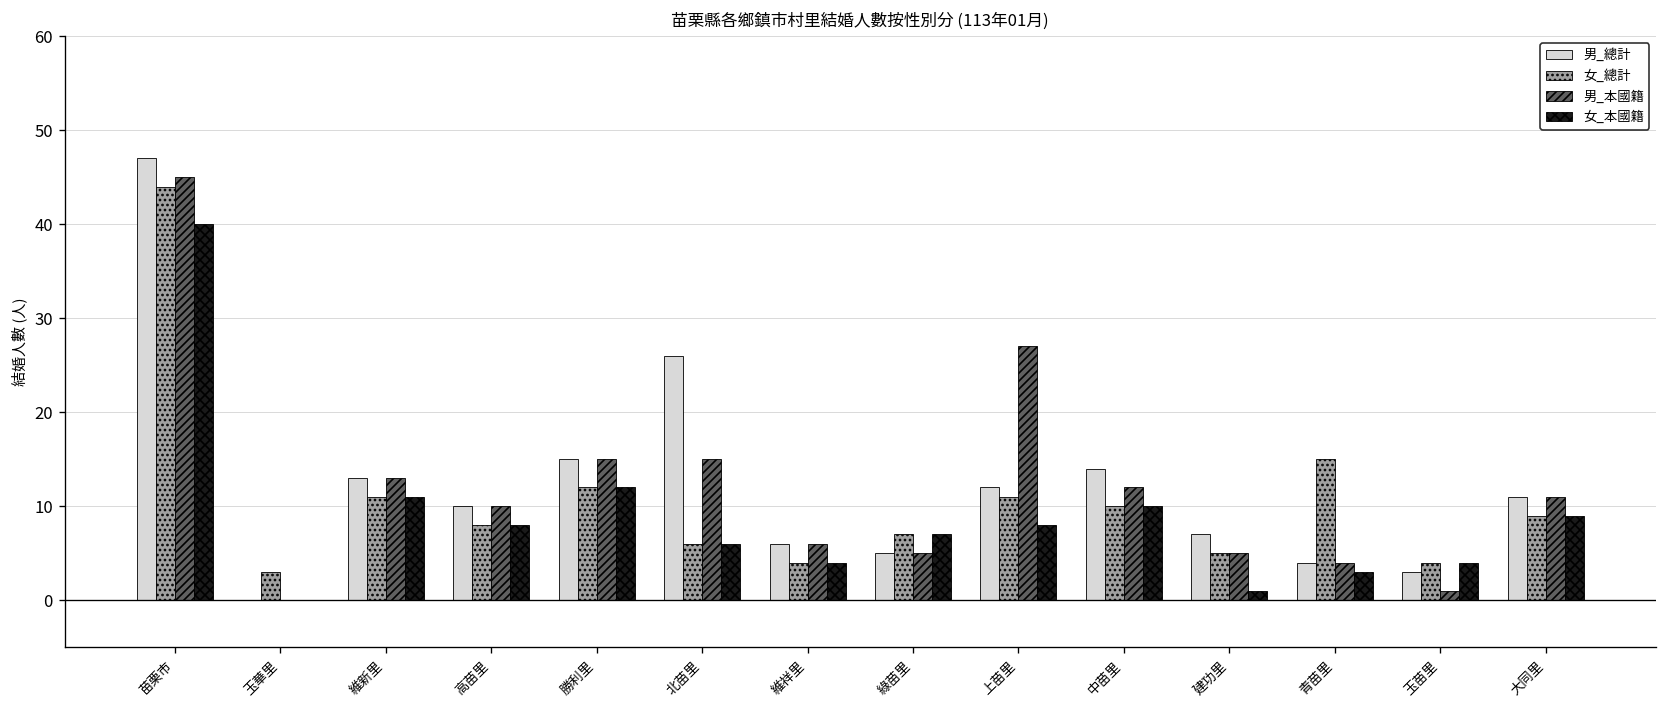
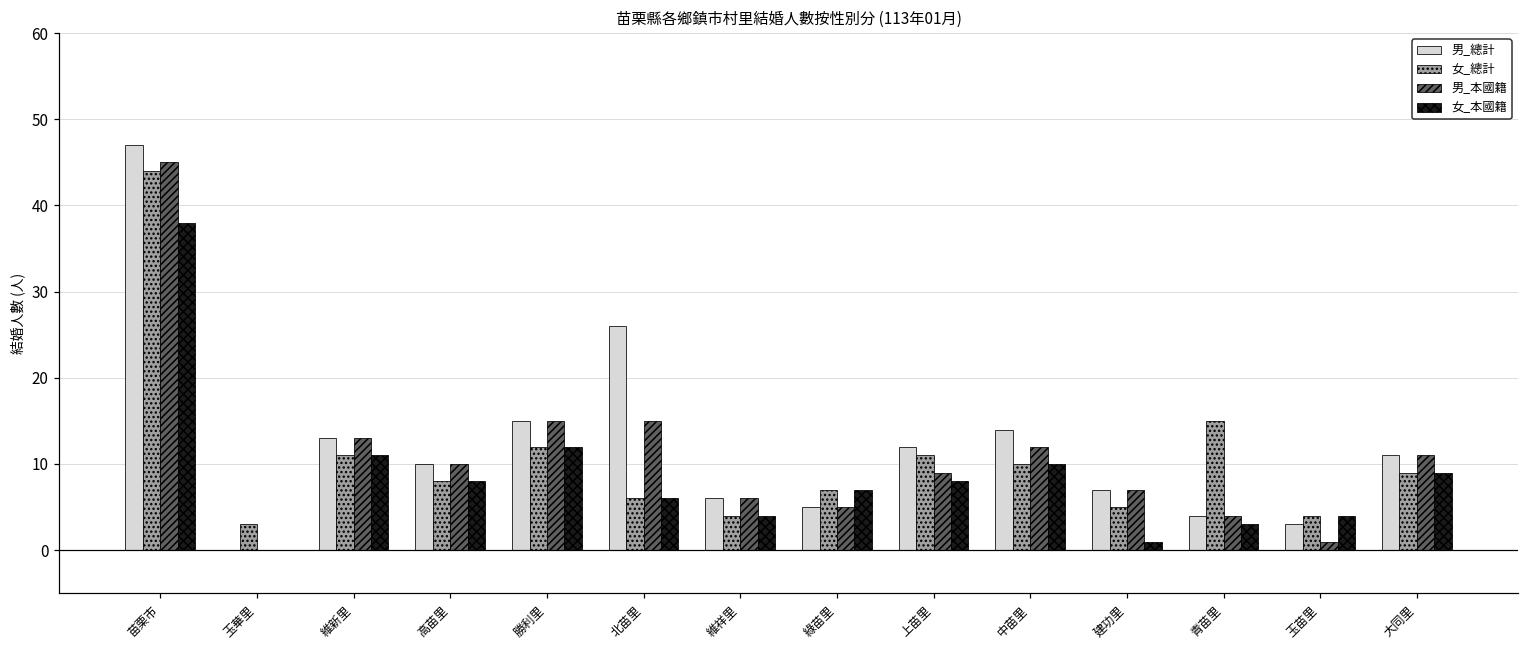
女_本國籍, 苗栗市: 40 -> 38
男_本國籍, 上苗里: 27 -> 9
男_本國籍, 建功里: 5 -> 7
